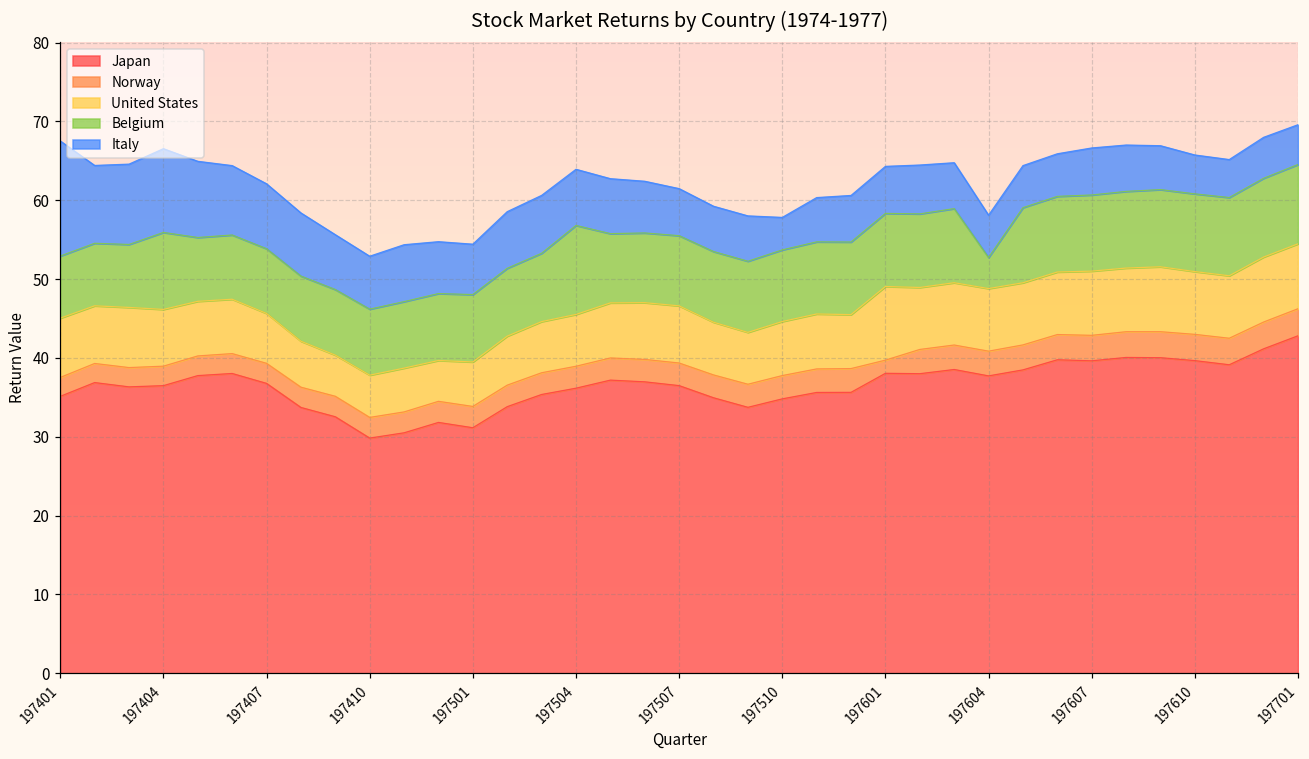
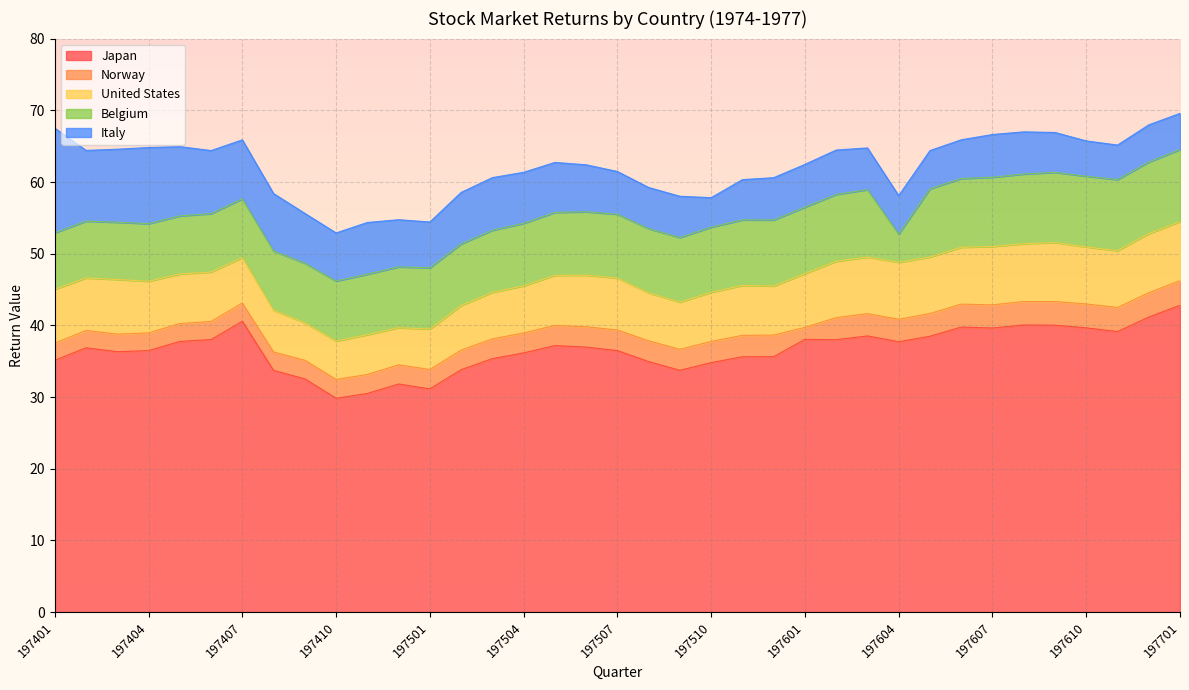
Belgium, 197404: 10 -> 8
Japan, 197407: 37 -> 41
Belgium, 197504: 11 -> 9
United States, 197601: 9 -> 8
